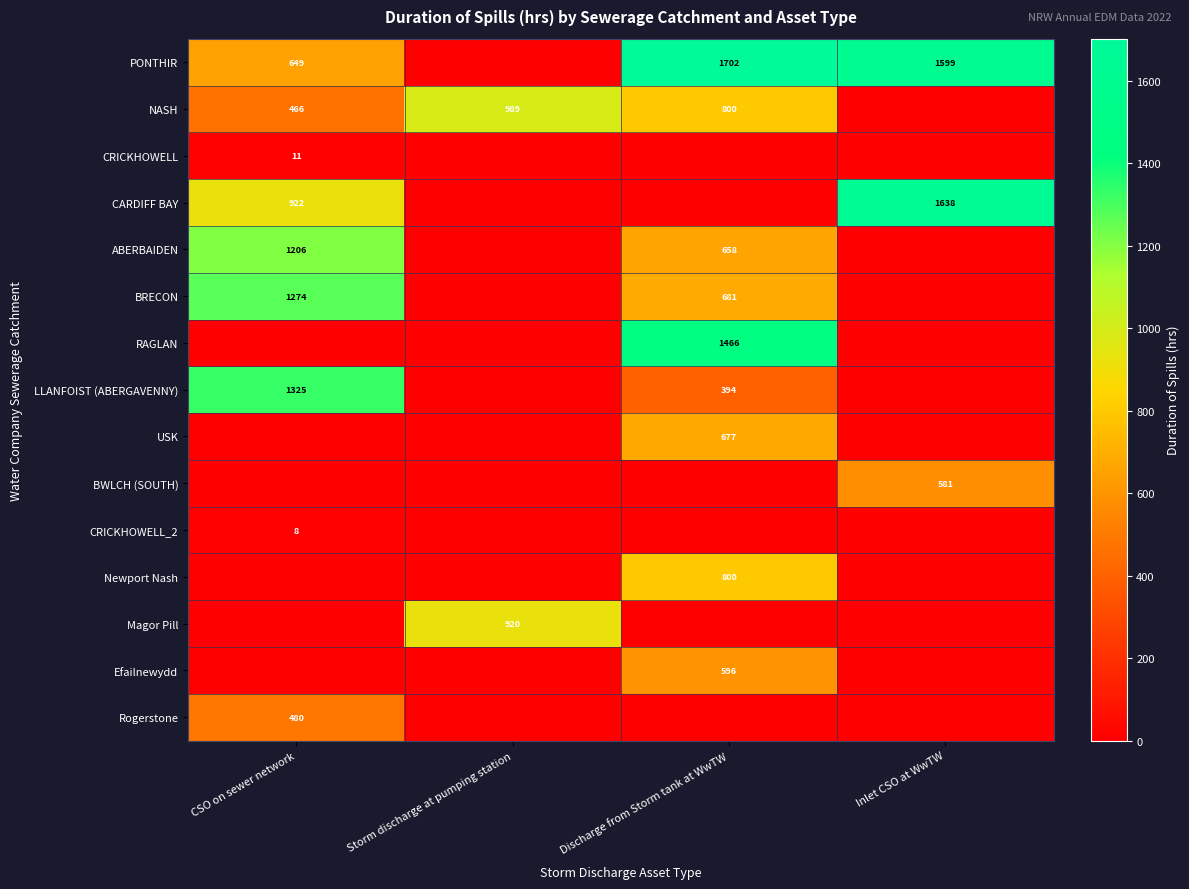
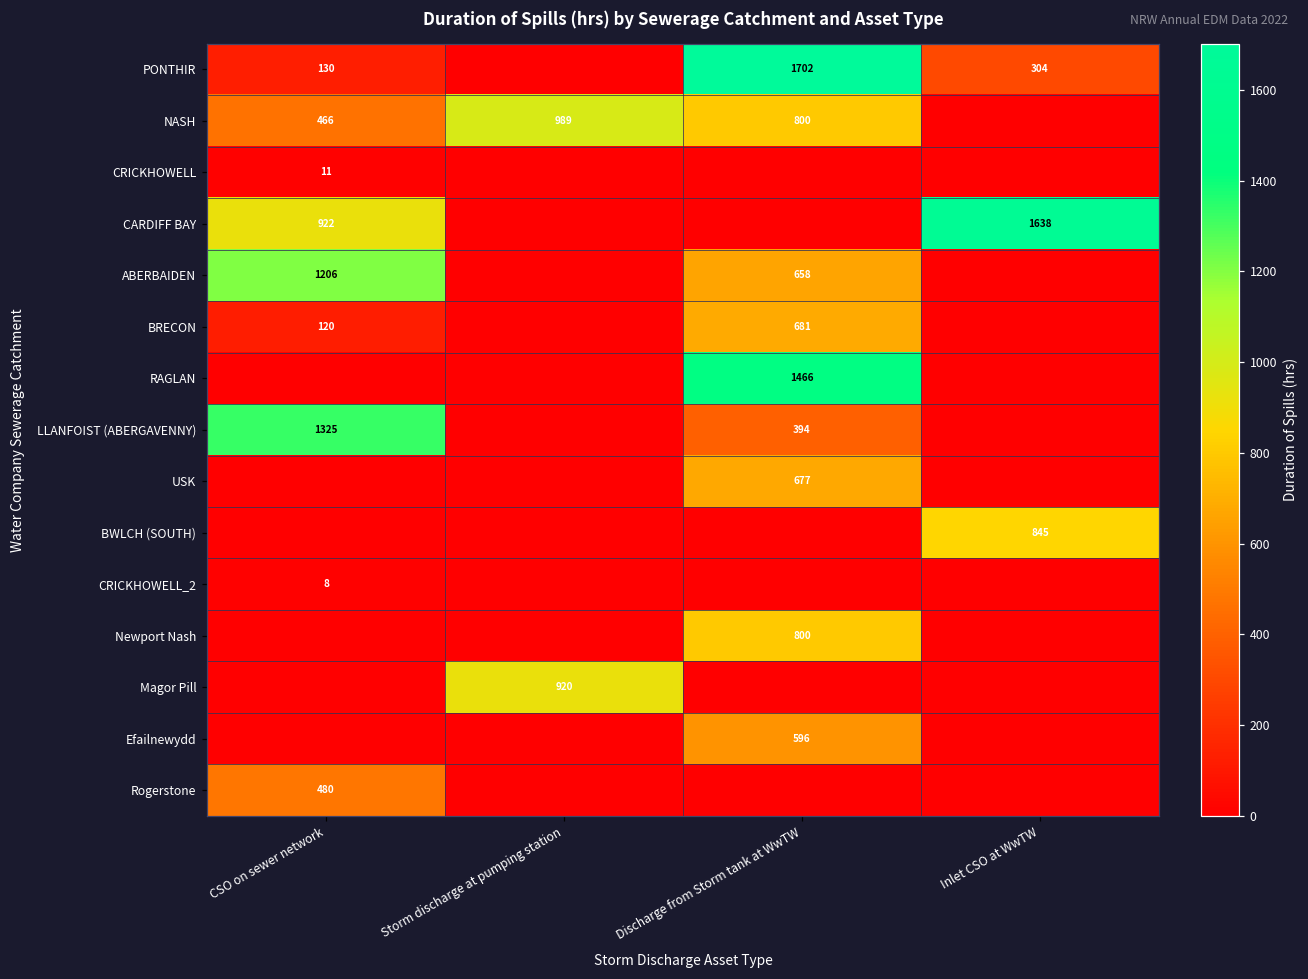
PONTHIR, CSO on sewer network: 649 -> 130
PONTHIR, Inlet CSO at WwTW: 1599 -> 304
BRECON, CSO on sewer network: 1274 -> 120
BWLCH (SOUTH), Inlet CSO at WwTW: 581 -> 845
